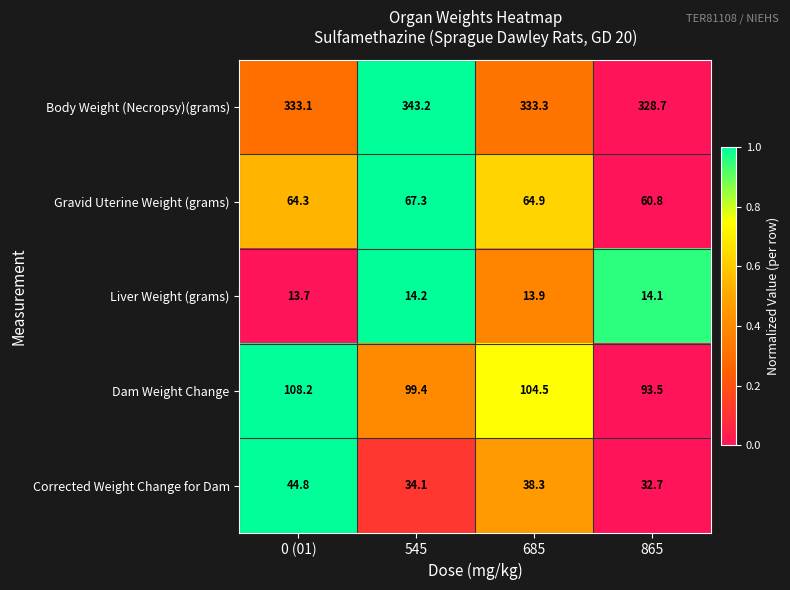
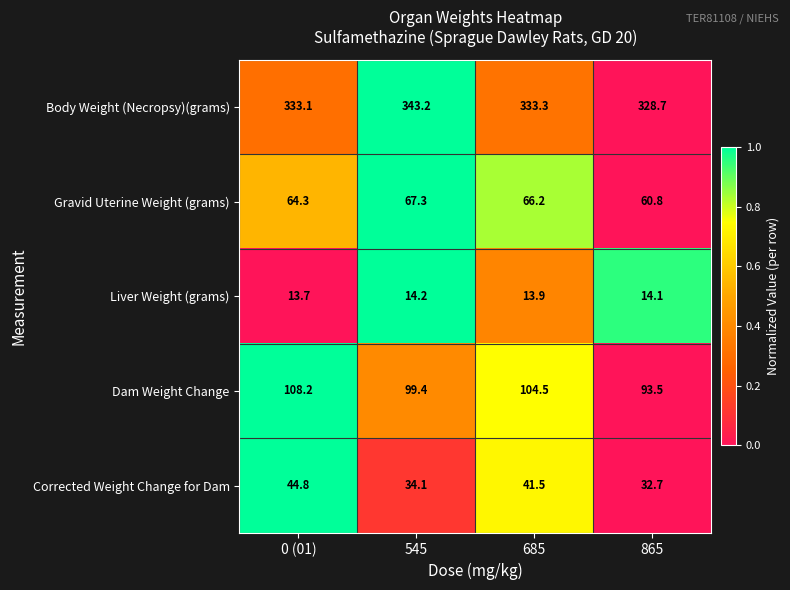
Gravid Uterine Weight (grams), 685: 64.9 -> 66.2
Corrected Weight Change for Dam, 685: 38.3 -> 41.5
